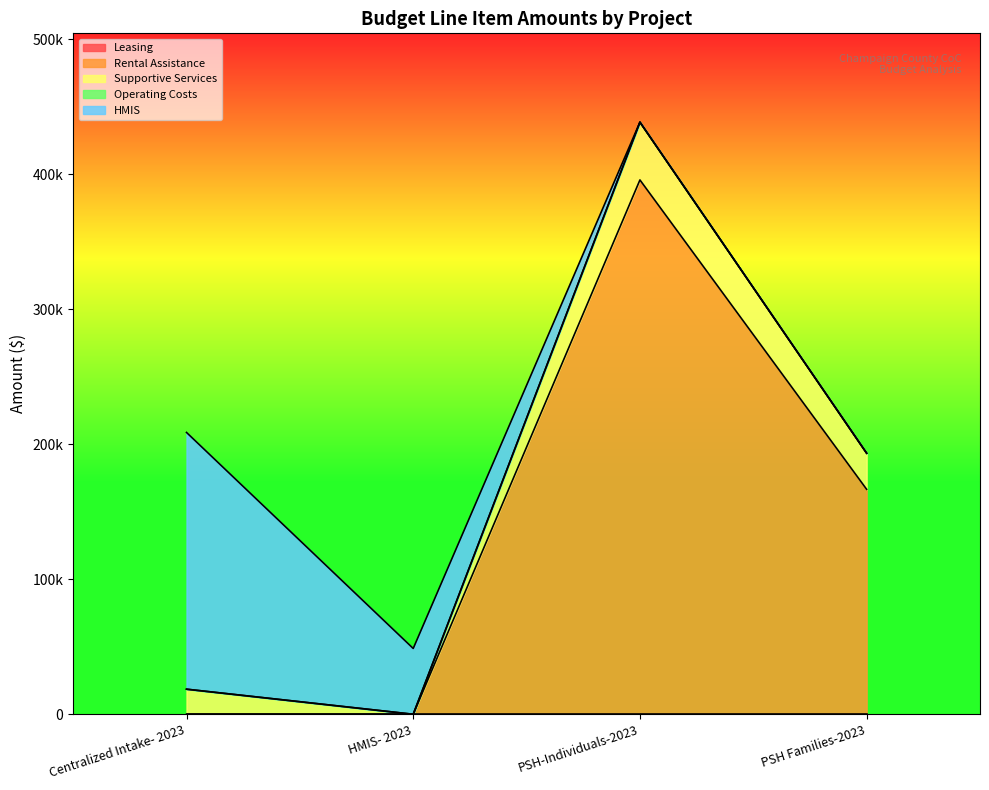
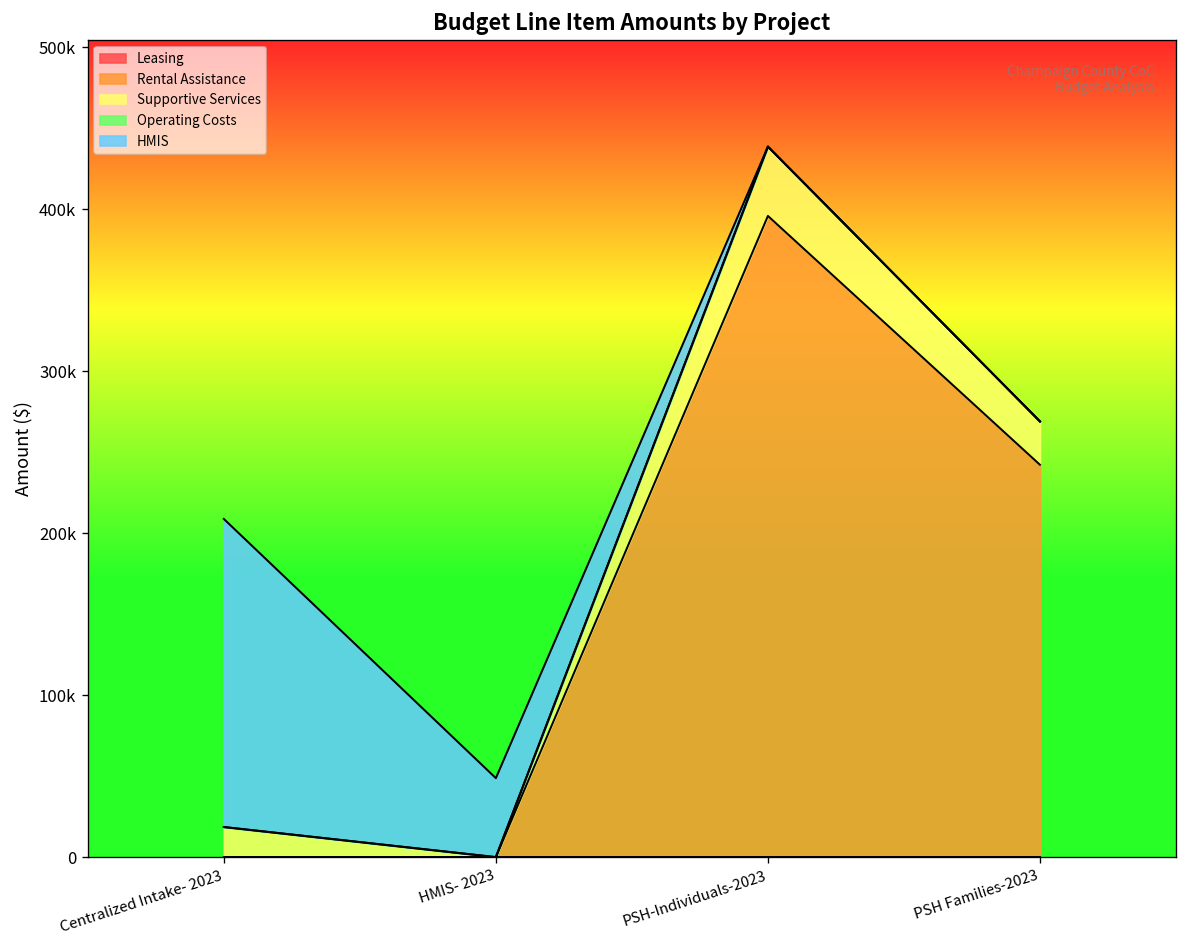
Rental Assistance, PSH Families-2023: 167000 -> 242000
